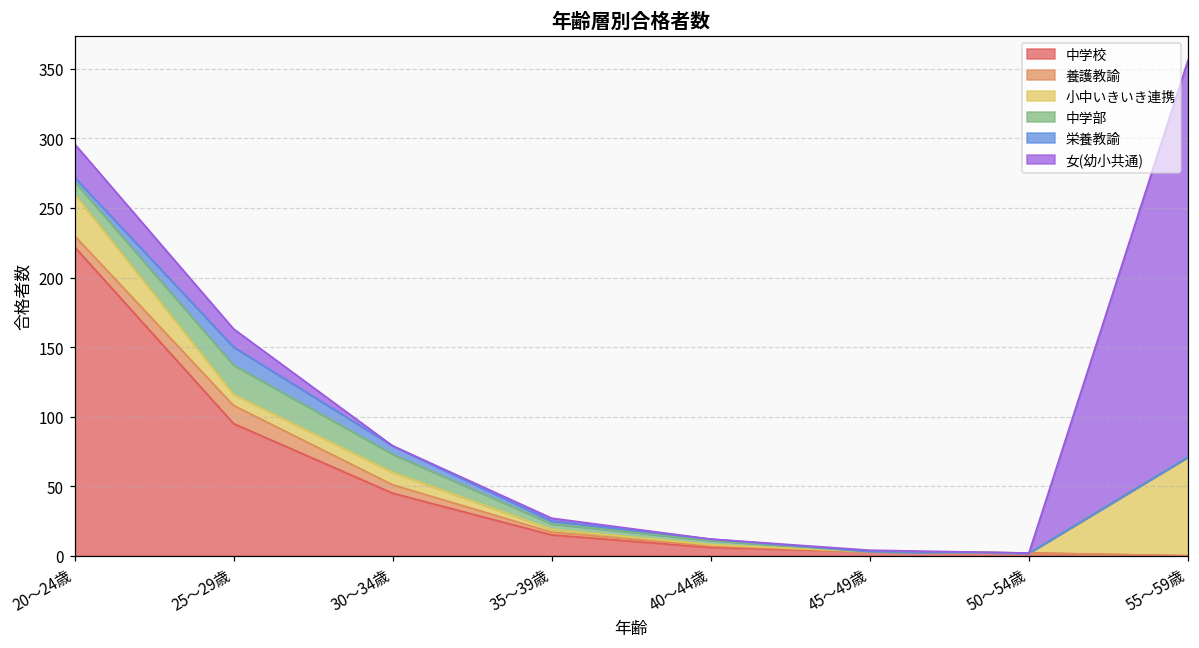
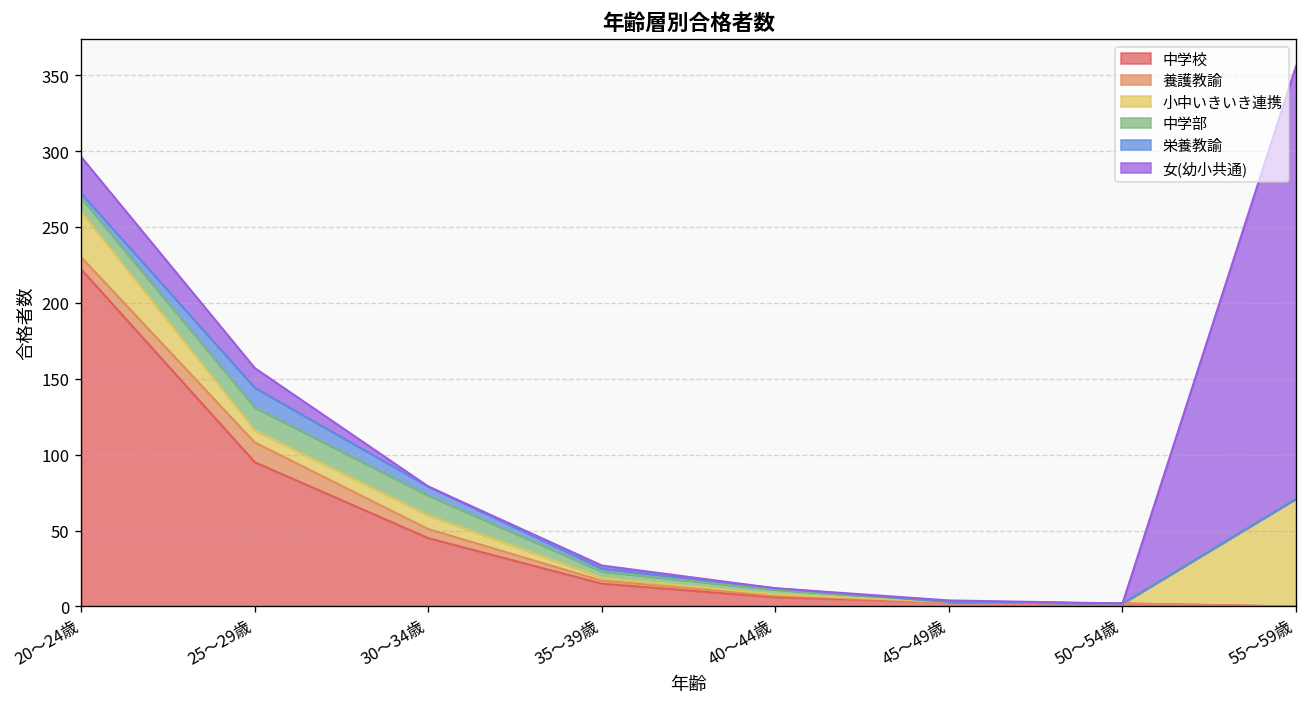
中学部, 25～29歳: 21 -> 15
